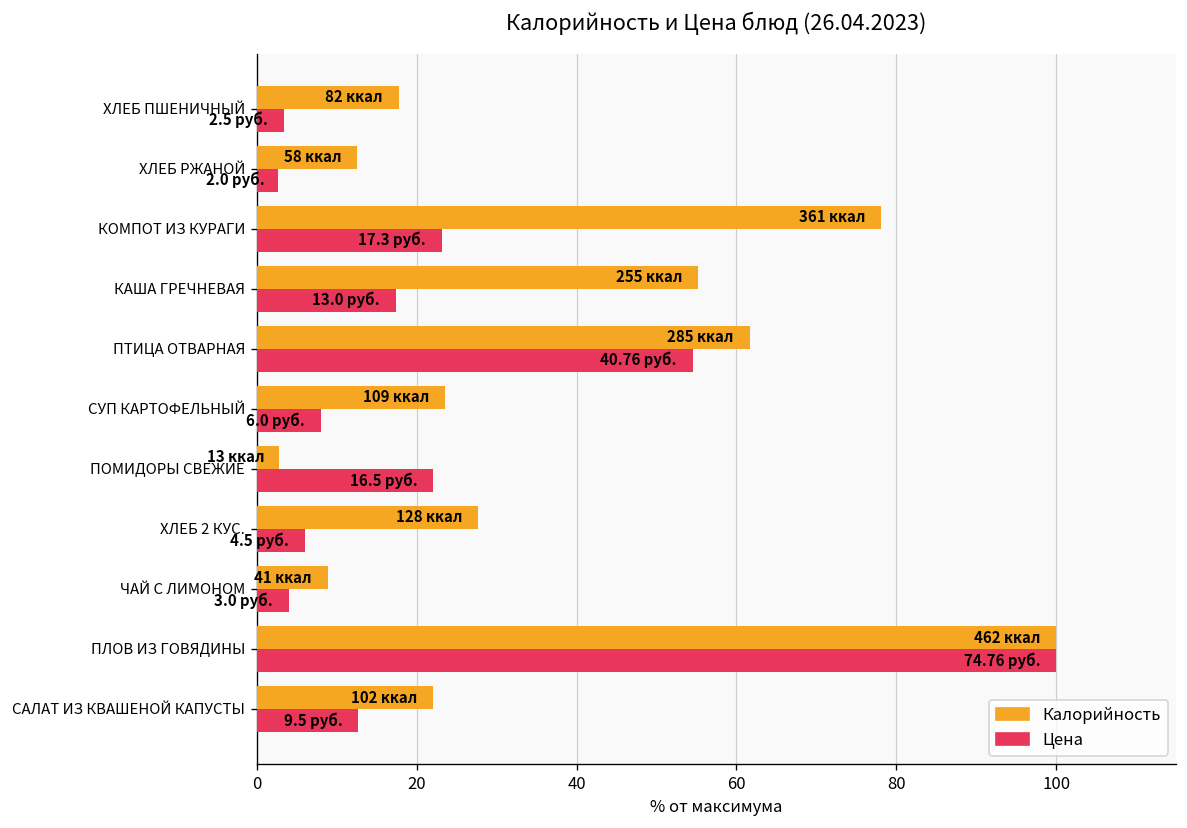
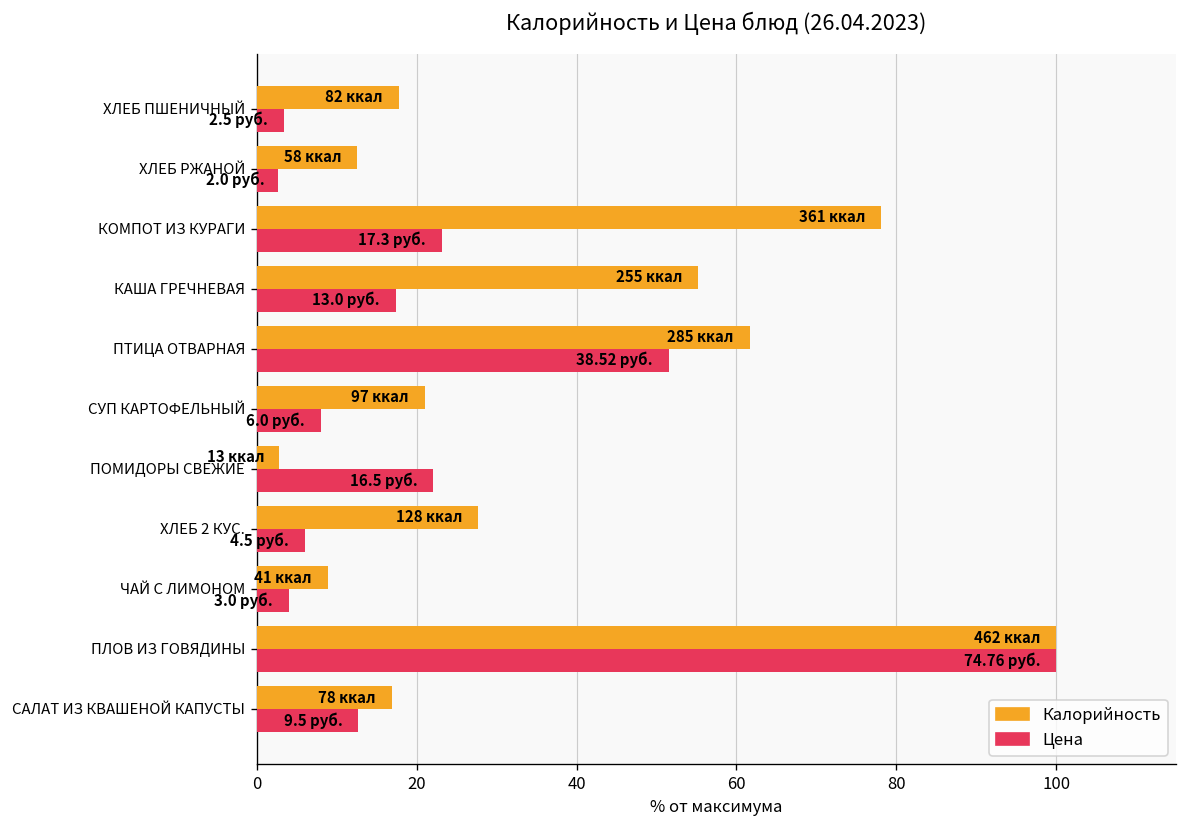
Цена, ПТИЦА ОТВАРНАЯ: 40.76 -> 38.52
Калорийность, СУП КАРТОФЕЛЬНЫЙ: 109 -> 97
Калорийность, САЛАТ ИЗ КВАШЕНОЙ КАПУСТЫ: 102 -> 78
